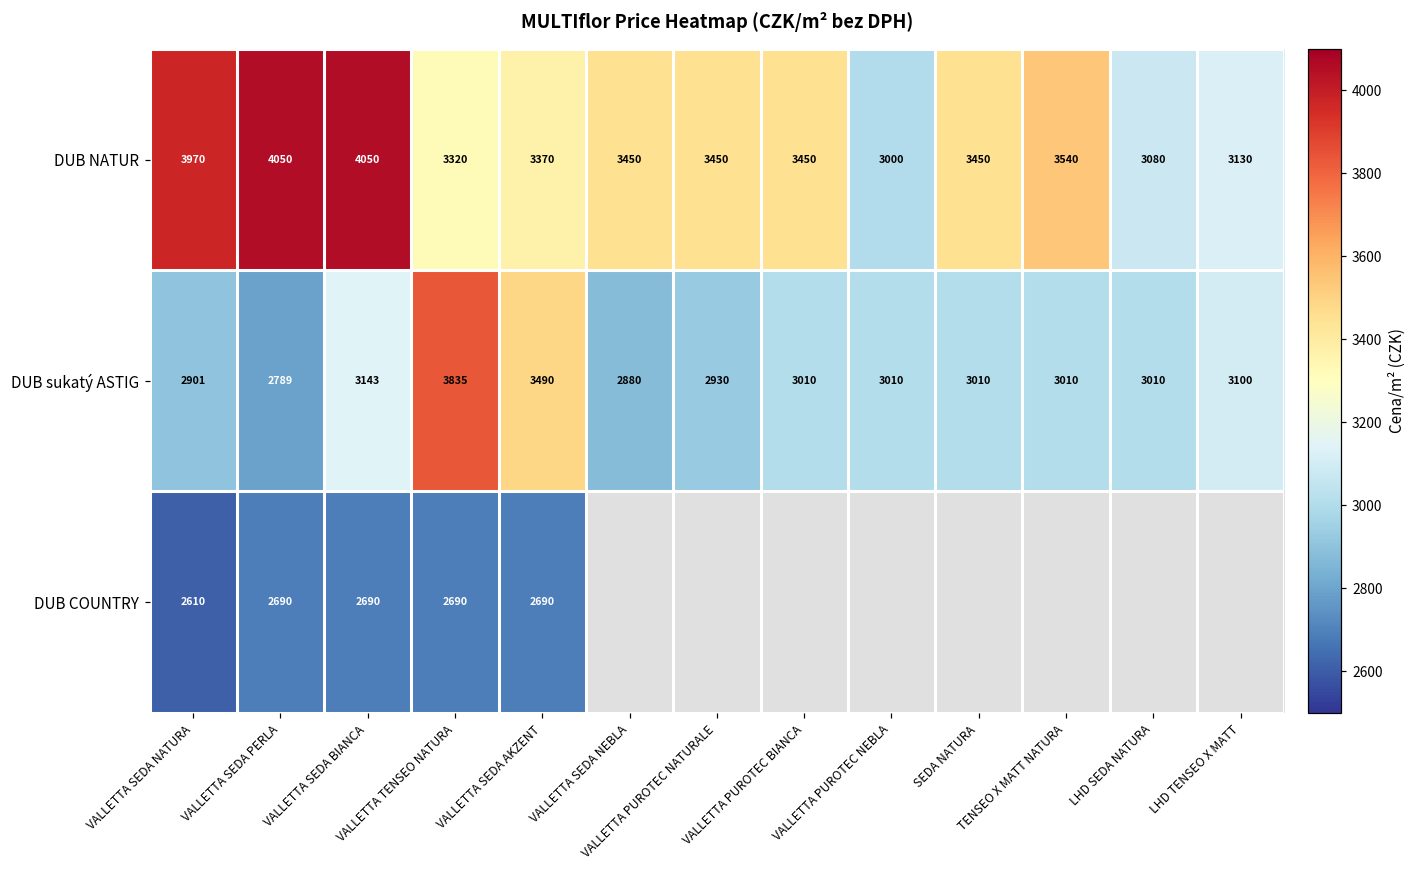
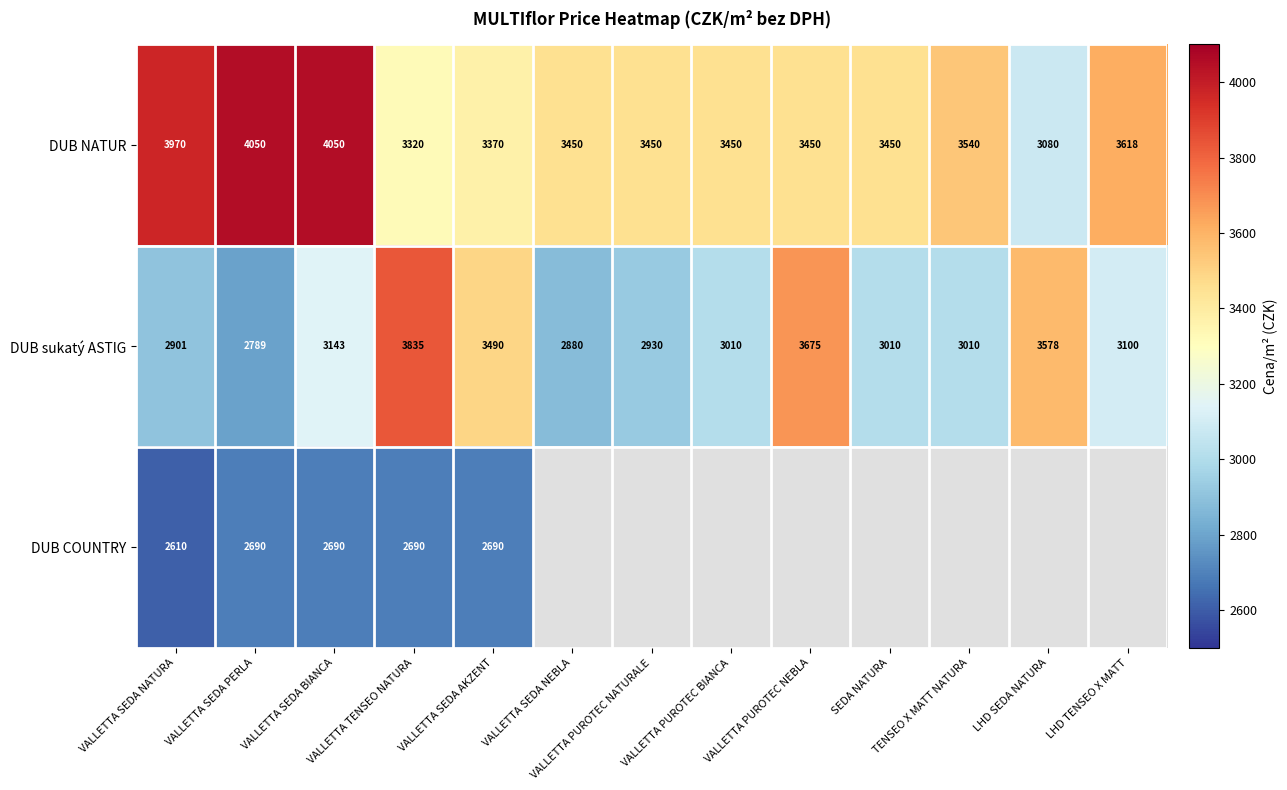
DUB NATUR, VALLETTA PUROTEC NEBLA: 3000 -> 3450
DUB NATUR, LHD TENSEO X MATT: 3130 -> 3618
DUB sukatý ASTIG, VALLETTA PUROTEC NEBLA: 3010 -> 3675
DUB sukatý ASTIG, LHD SEDA NATURA: 3010 -> 3578
